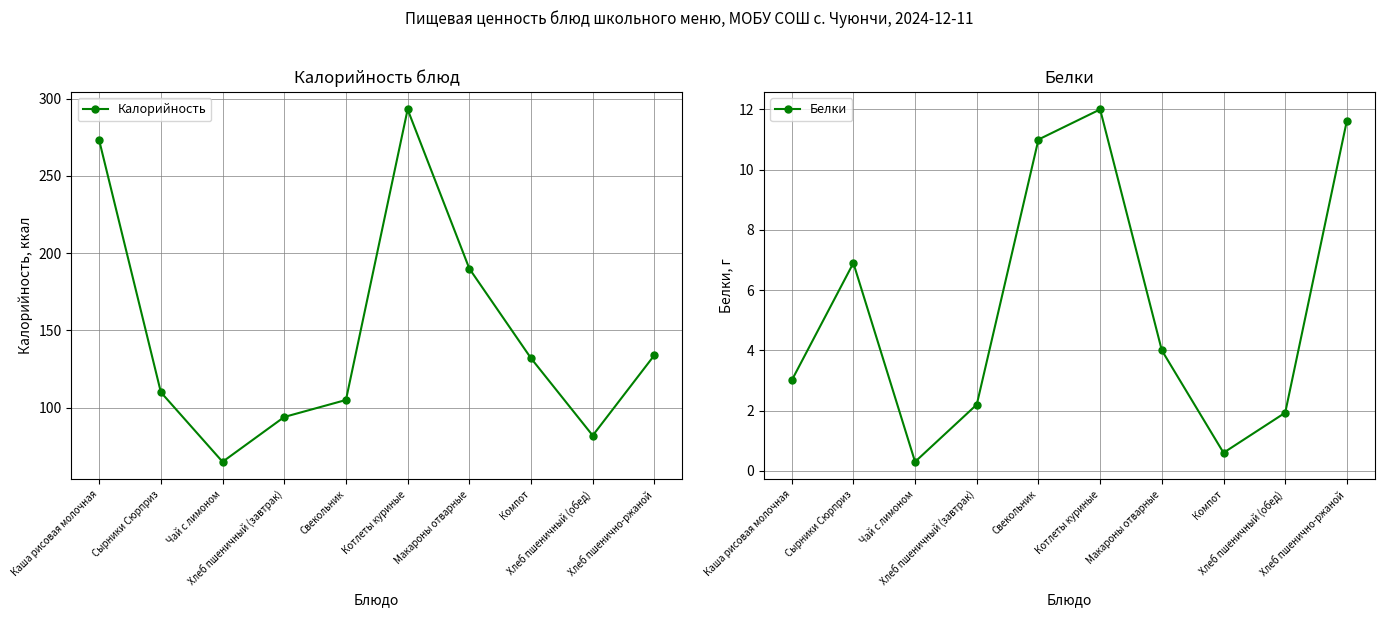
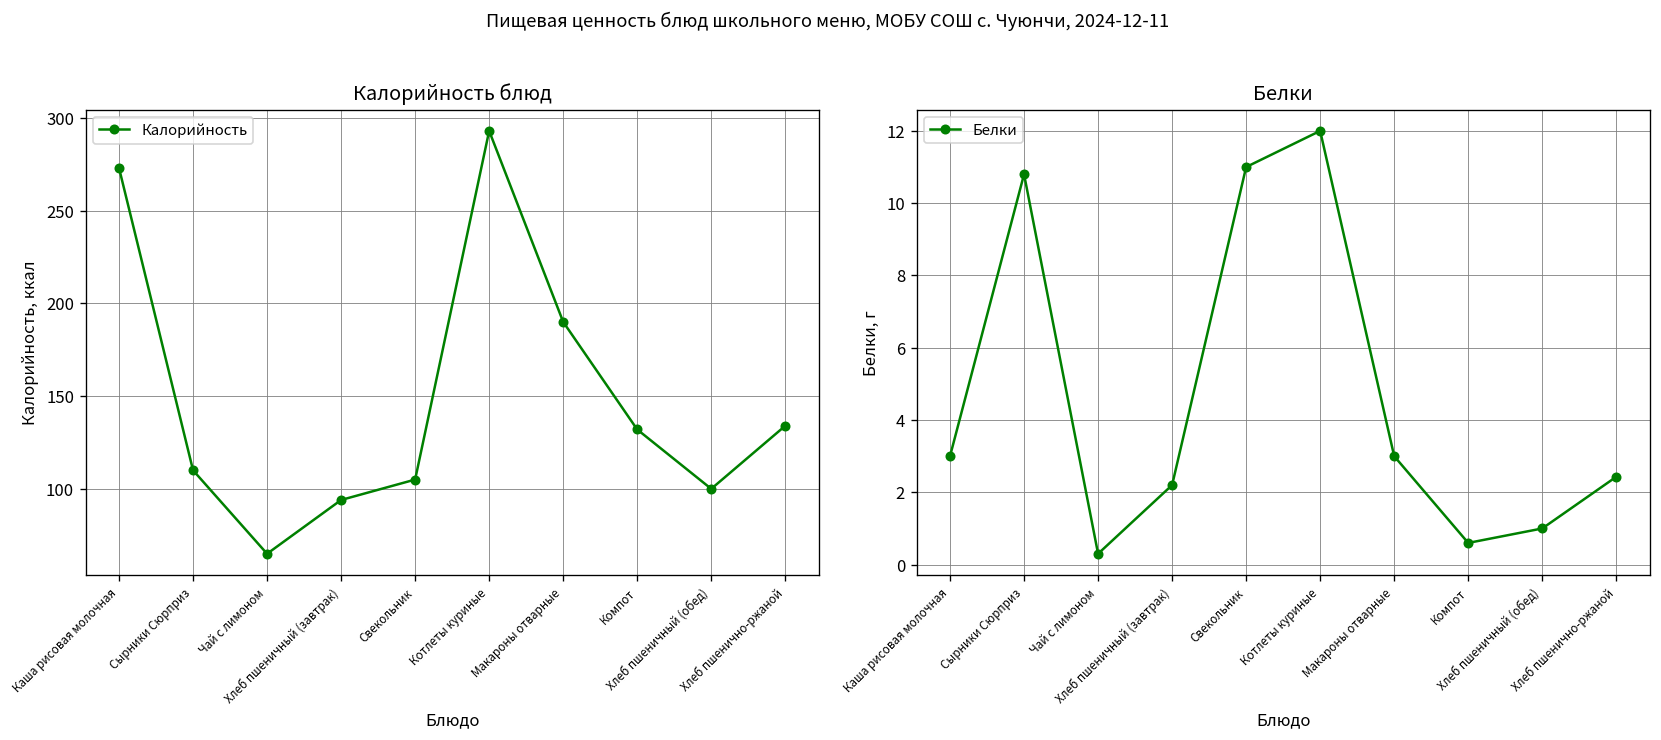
Калорийность блюд, Хлеб пшеничный (обед): 82 -> 100
Белки, Сырники Сюрприз: 6.9 -> 10.8
Белки, Макароны отварные: 4 -> 3
Белки, Хлеб пшеничный (обед): 1.9 -> 1.0
Белки, Хлеб пшенично-ржаной: 11.6 -> 2.4
